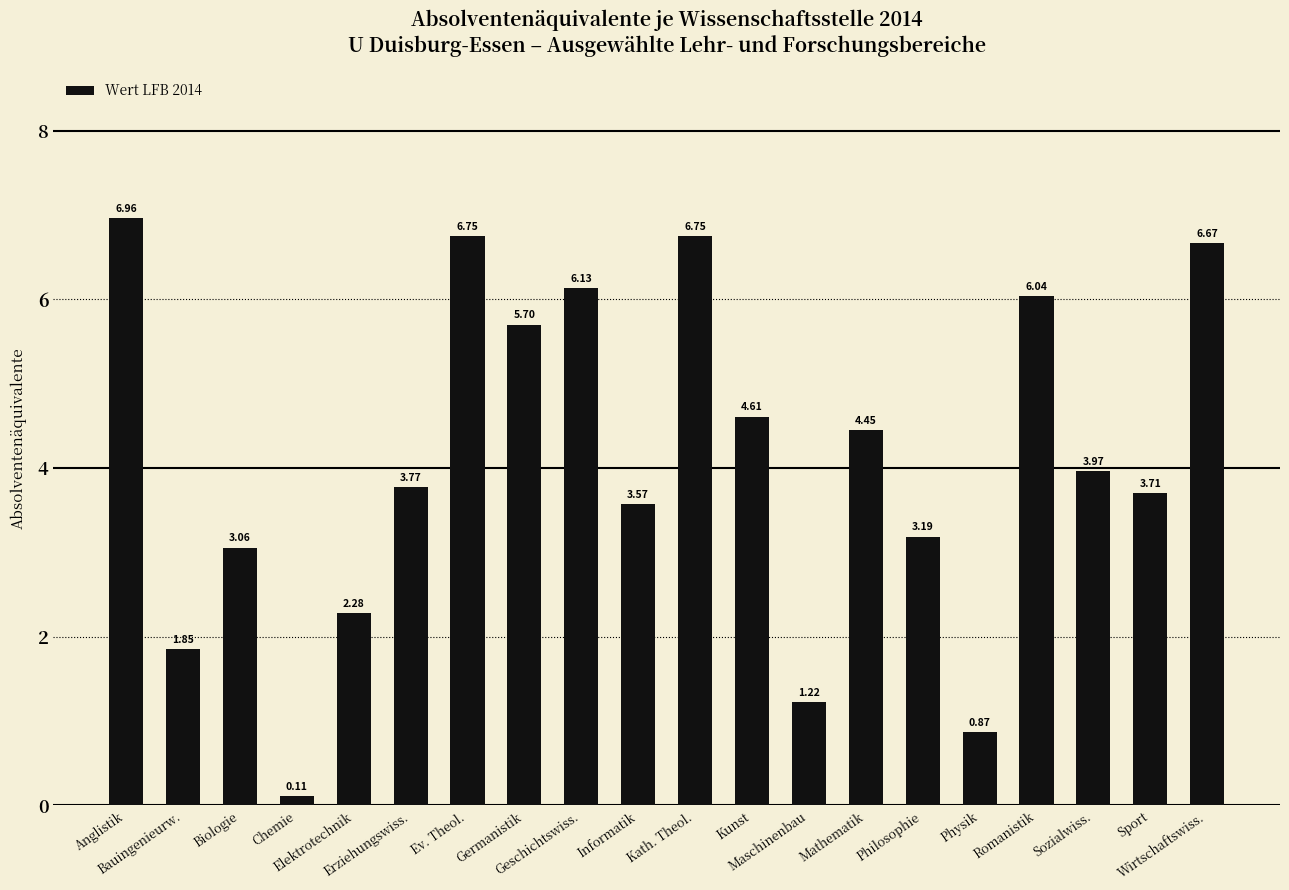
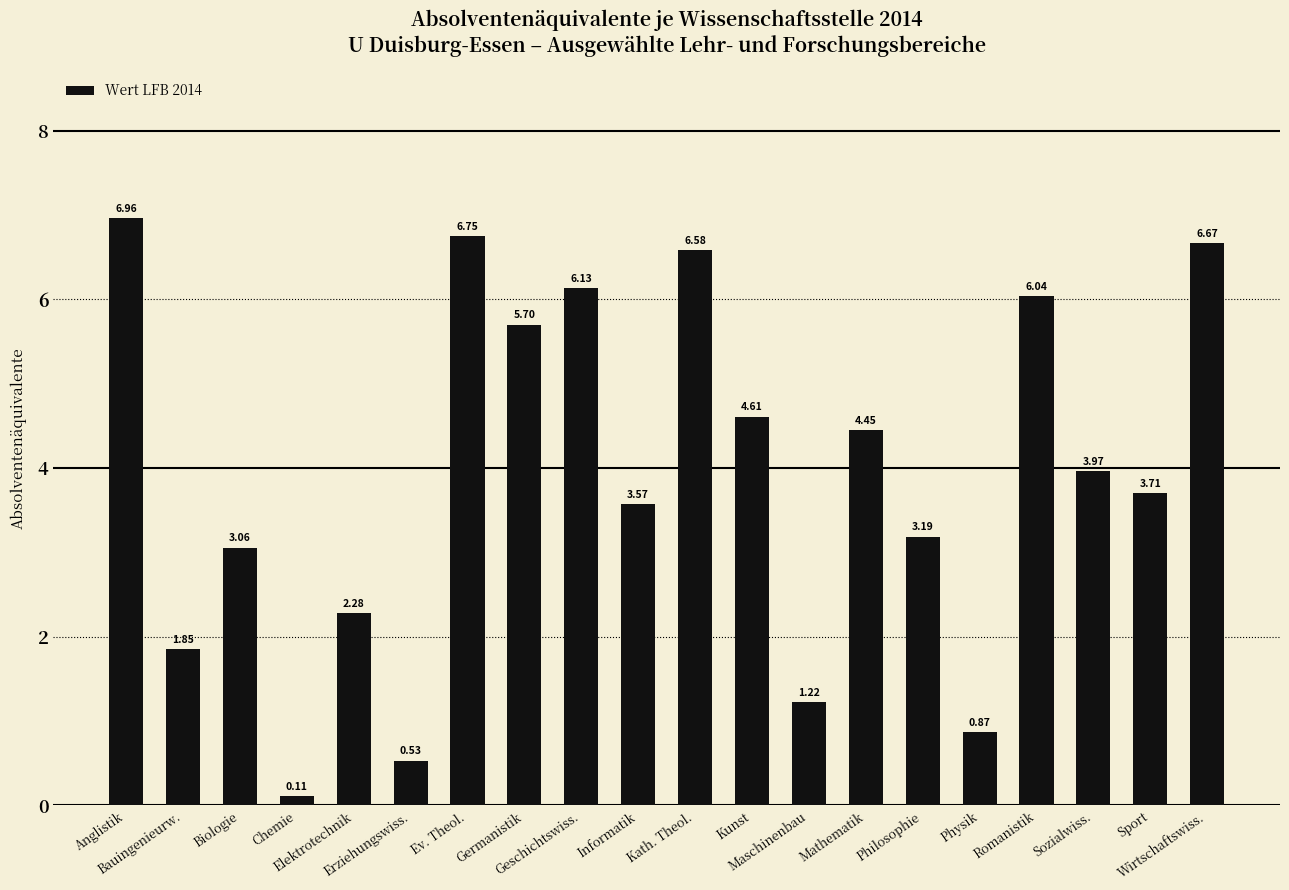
Erziehungswiss.: 3.77 -> 0.53
Kath. Theol.: 6.75 -> 6.58
